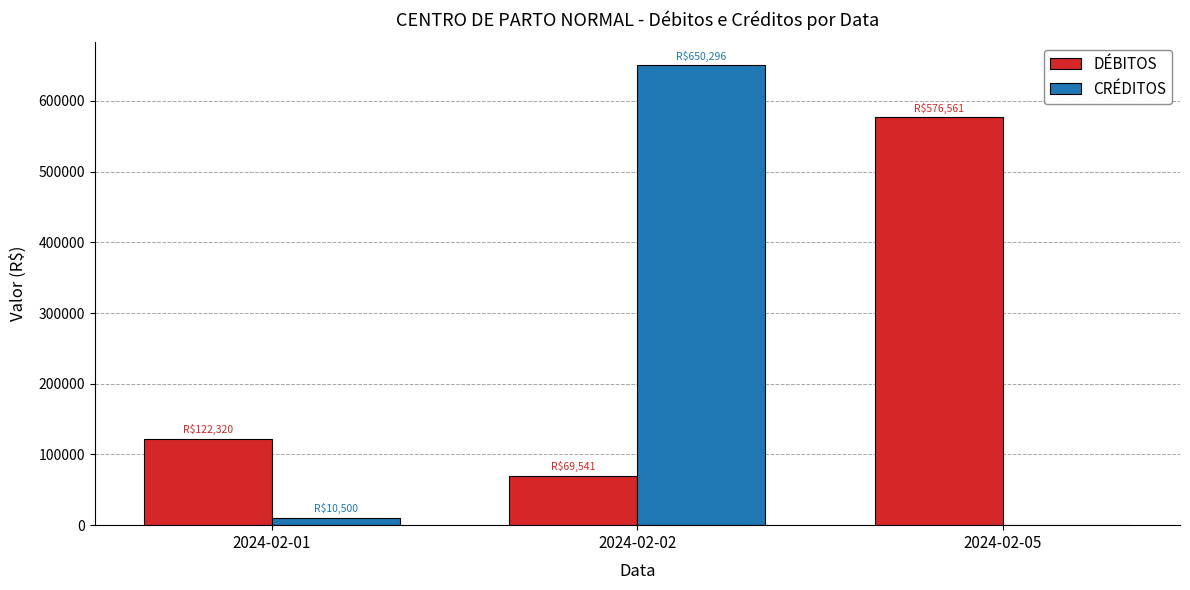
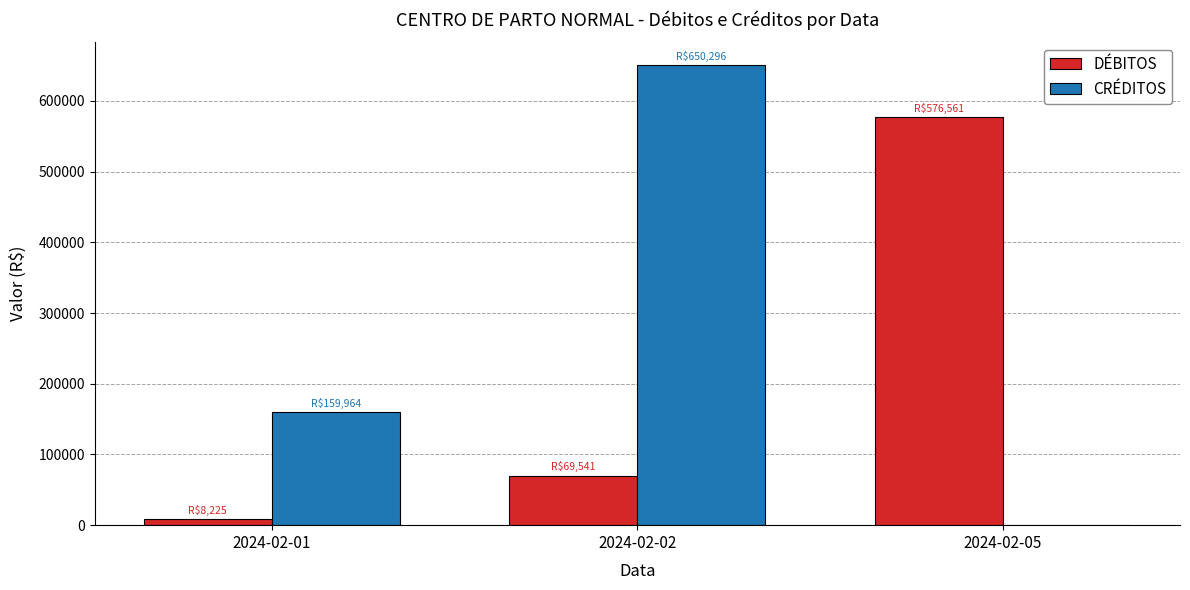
DÉBITOS, 2024-02-01: $122,320 -> $8,225
CRÉDITOS, 2024-02-01: $10,500 -> $159,964
